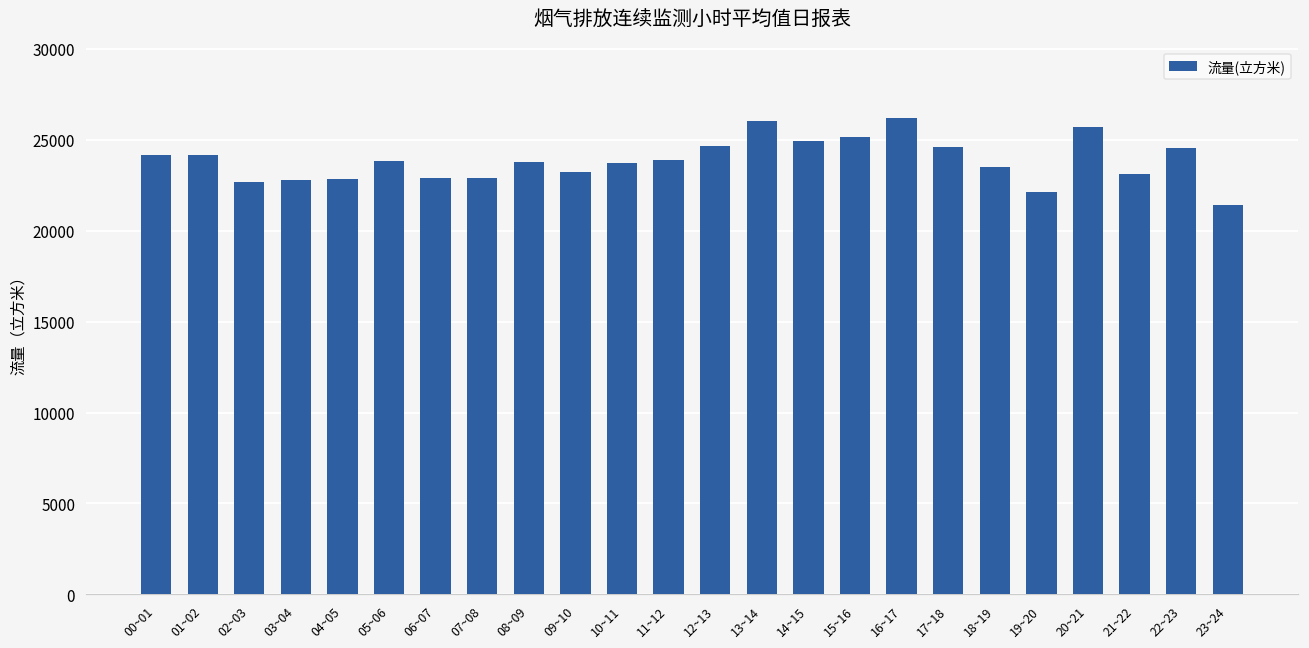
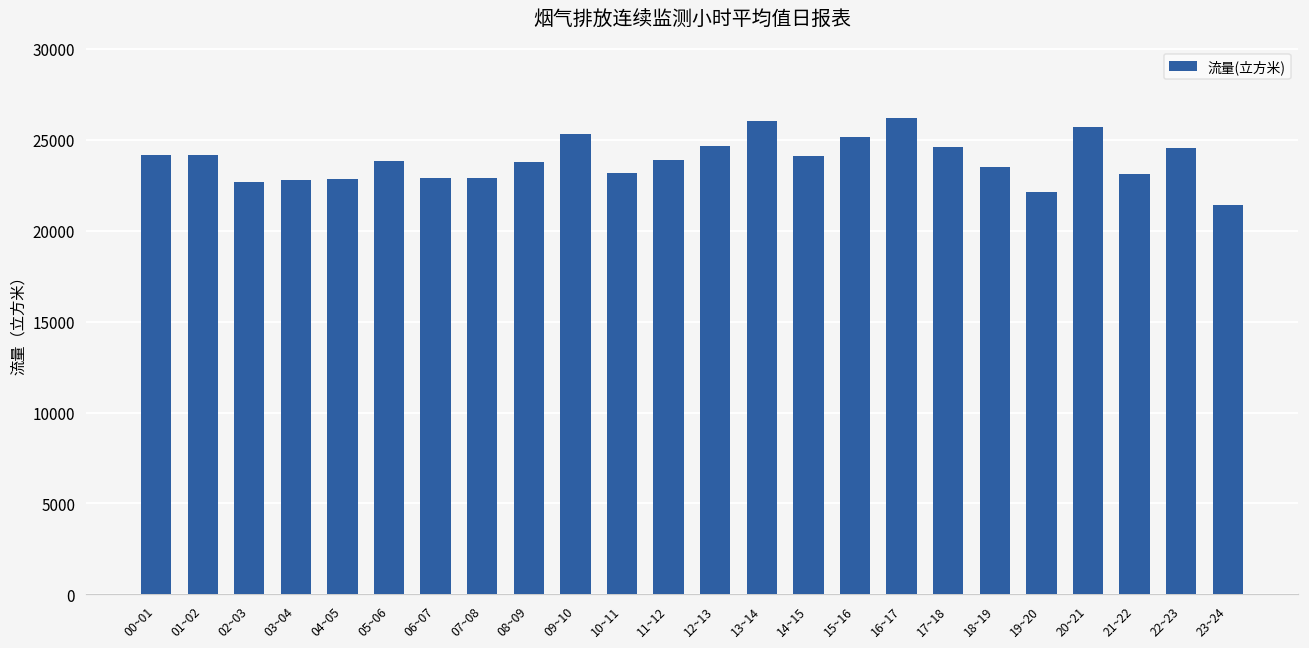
09~10: 23200 -> 25300
10~11: 23700 -> 23200
14~15: 24900 -> 24100
